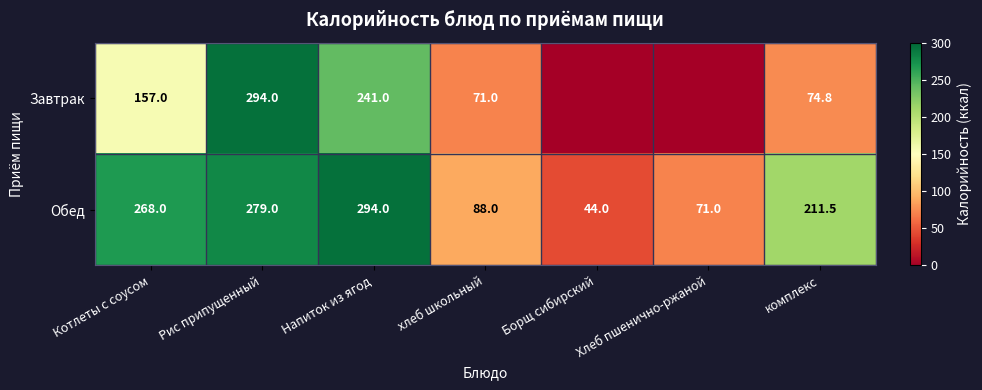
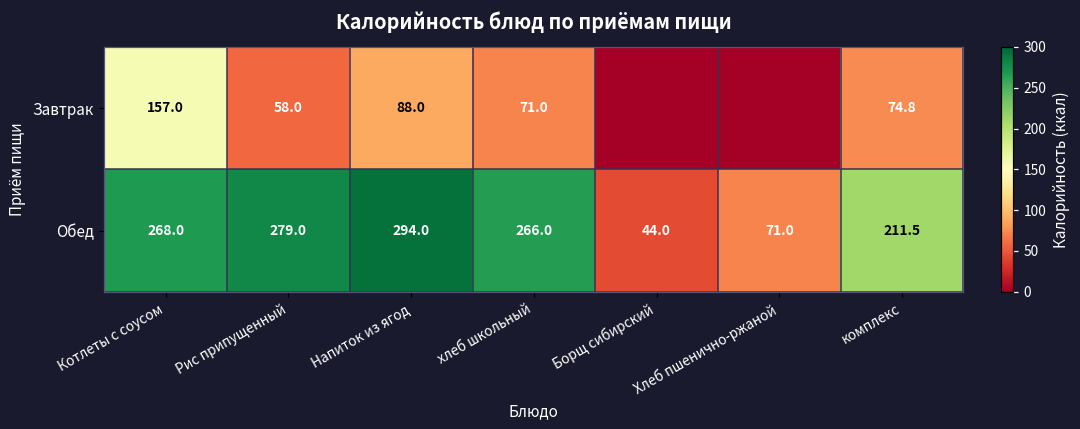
Завтрак, Рис припущенный: 294.0 -> 58.0
Завтрак, Напиток из ягод: 241.0 -> 88.0
Обед, хлеб школьный: 88.0 -> 266.0
